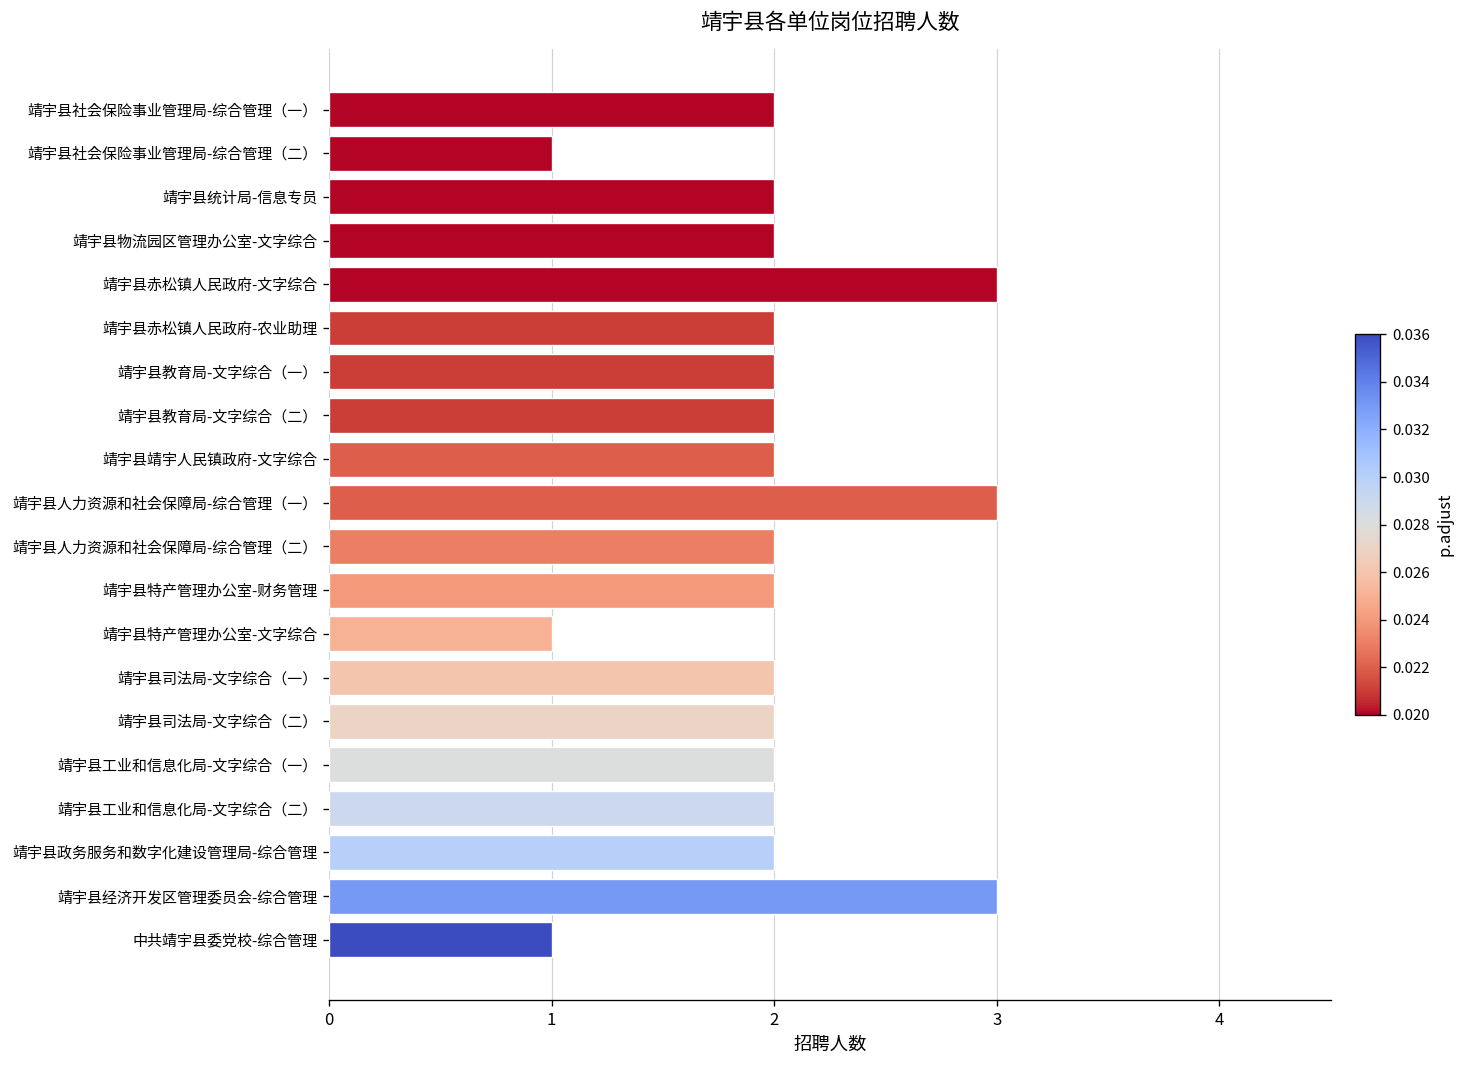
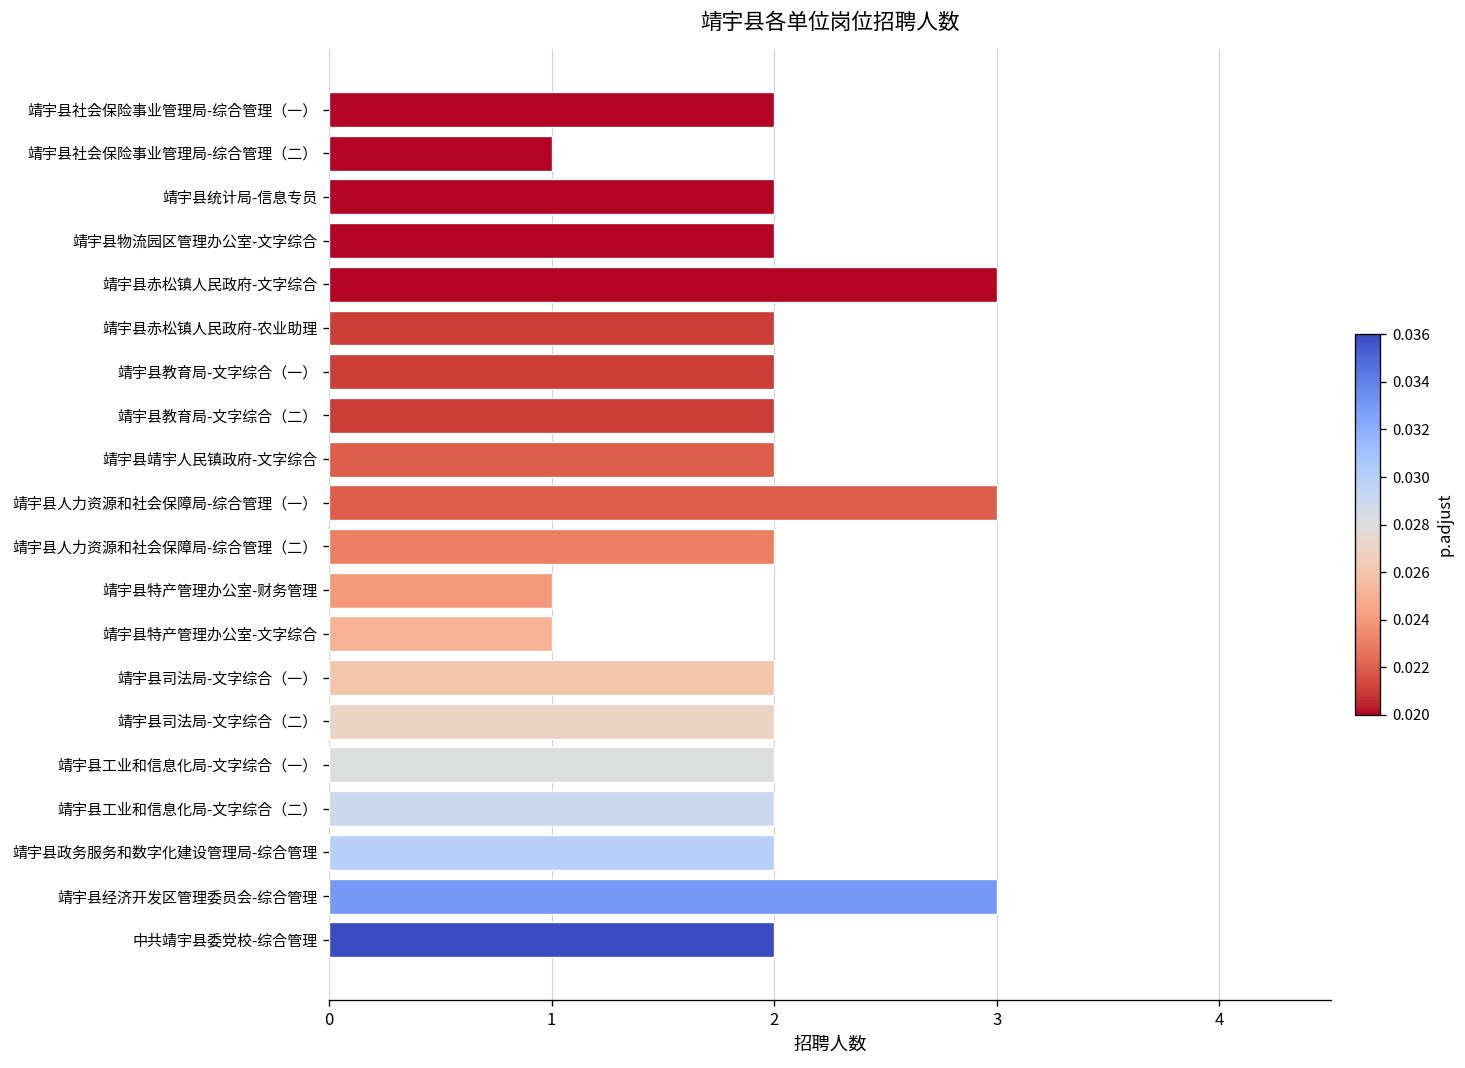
靖宇县特产管理办公室-财务管理: 2 -> 1
中共靖宇县委党校-综合管理: 1 -> 2
